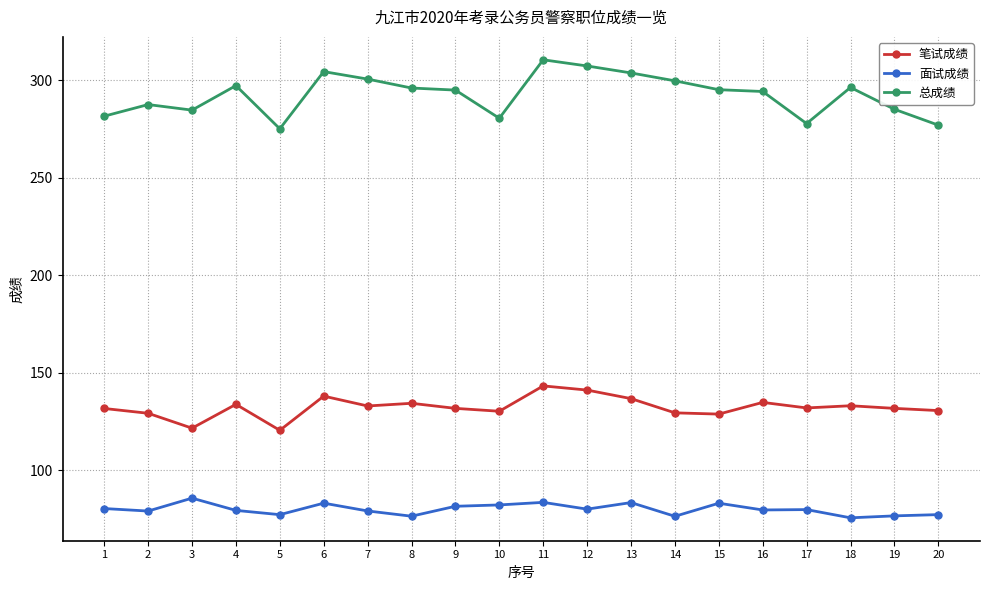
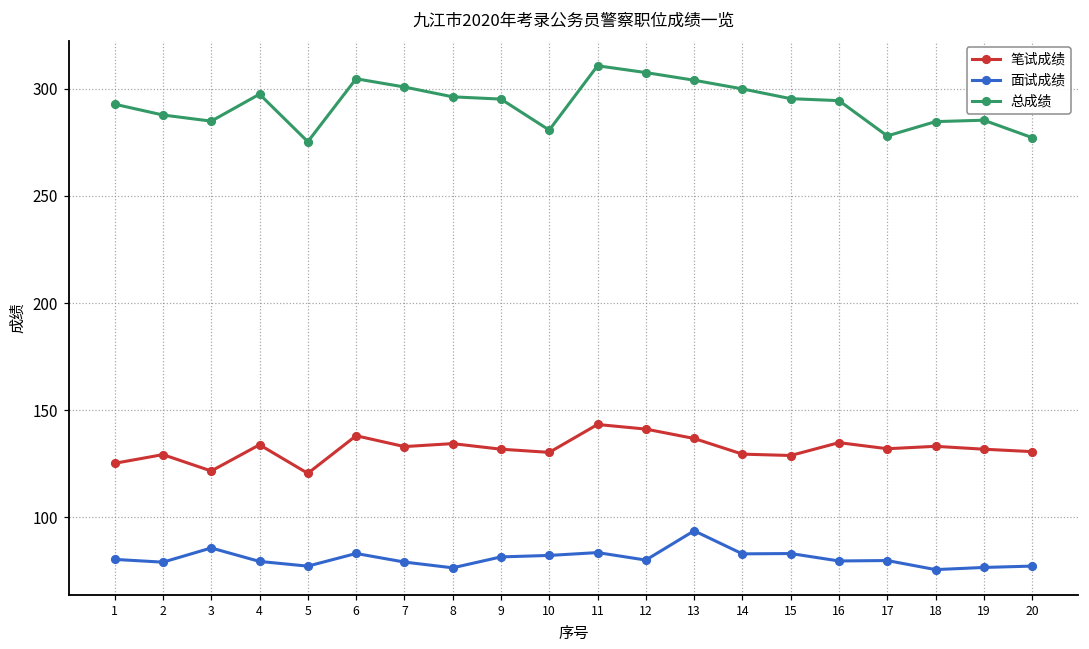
笔试成绩, 1: 132 -> 125
总成绩, 1: 282 -> 293
面试成绩, 13: 84 -> 94
面试成绩, 14: 76 -> 83
总成绩, 18: 296 -> 285
